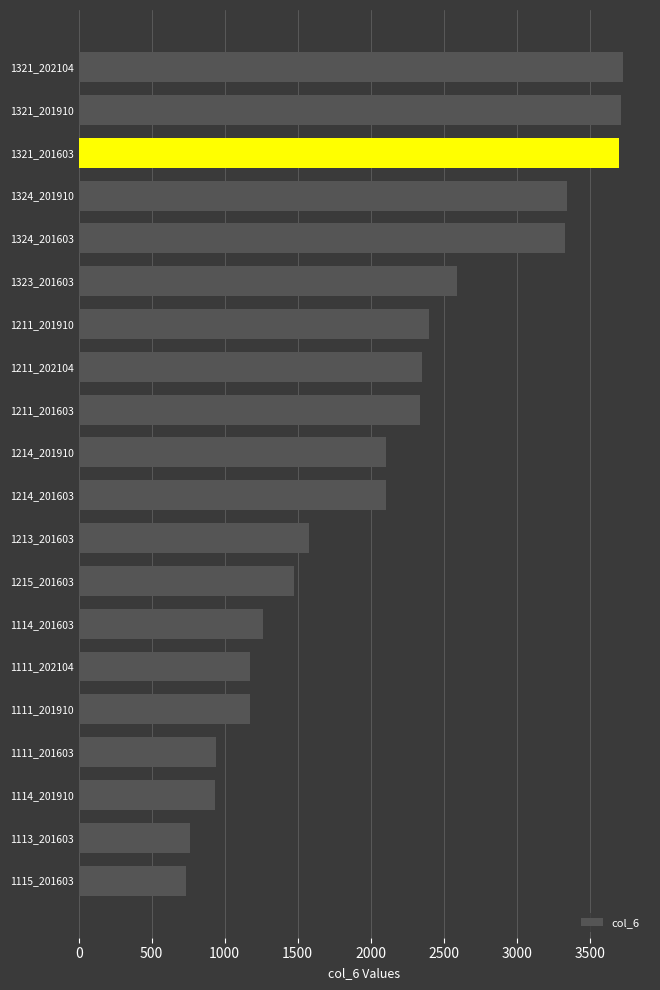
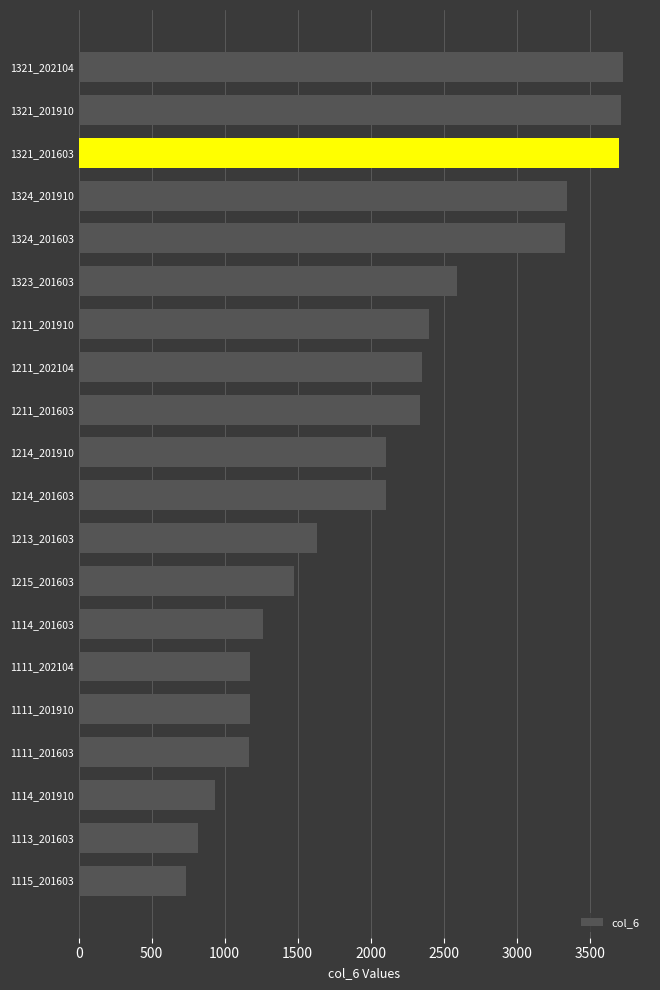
1213_201603: 1580 -> 1640
1111_201603: 940 -> 1170
1113_201603: 760 -> 820
